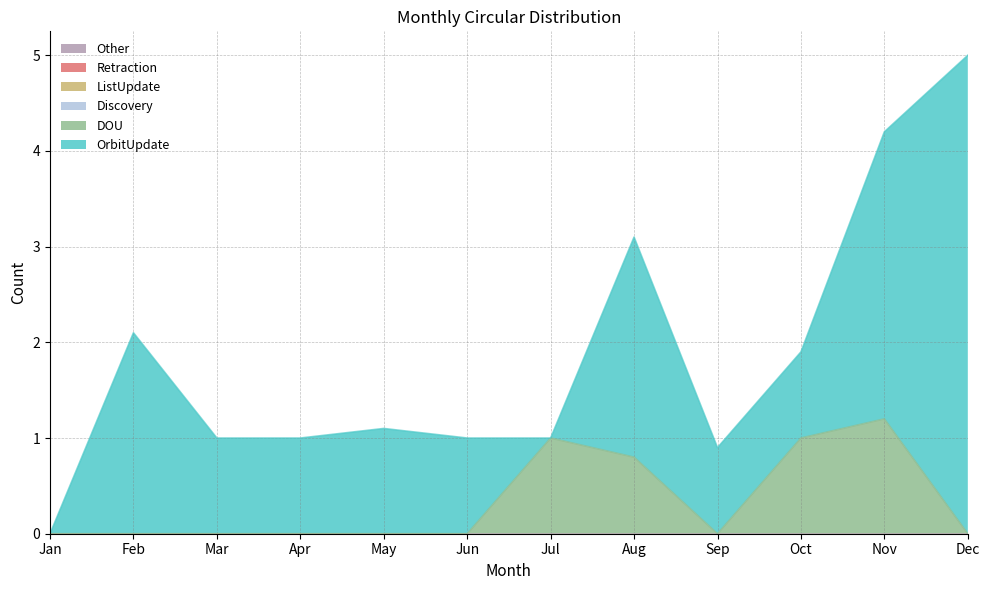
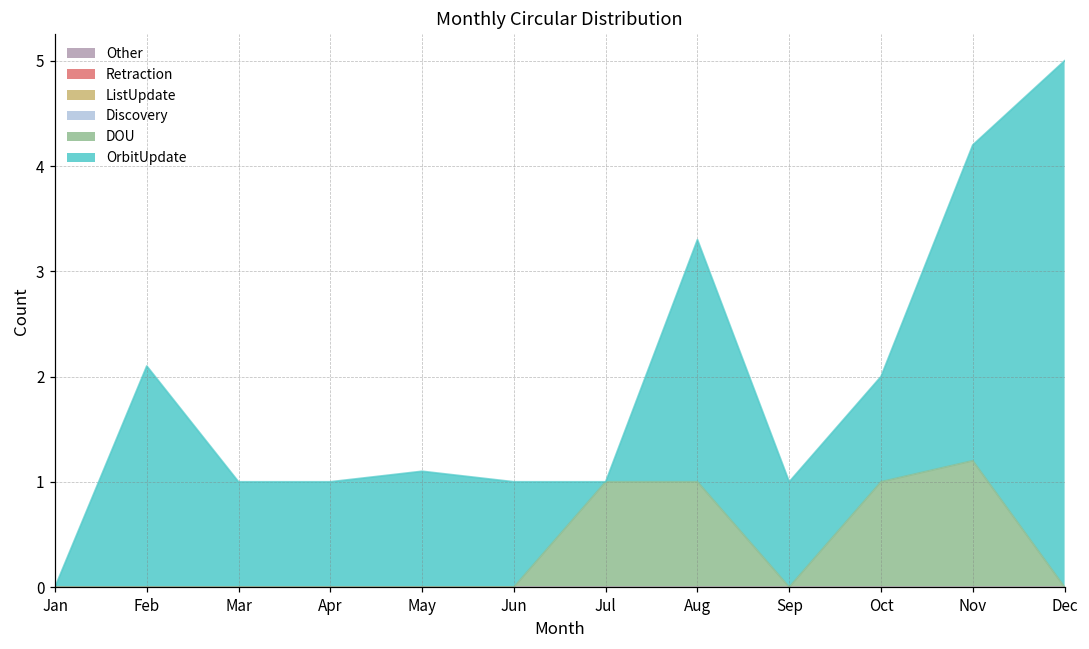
DOU, Aug: 0.8 -> 1.0
OrbitUpdate, Sep: 0.9 -> 1.0
OrbitUpdate, Oct: 0.9 -> 1.0
